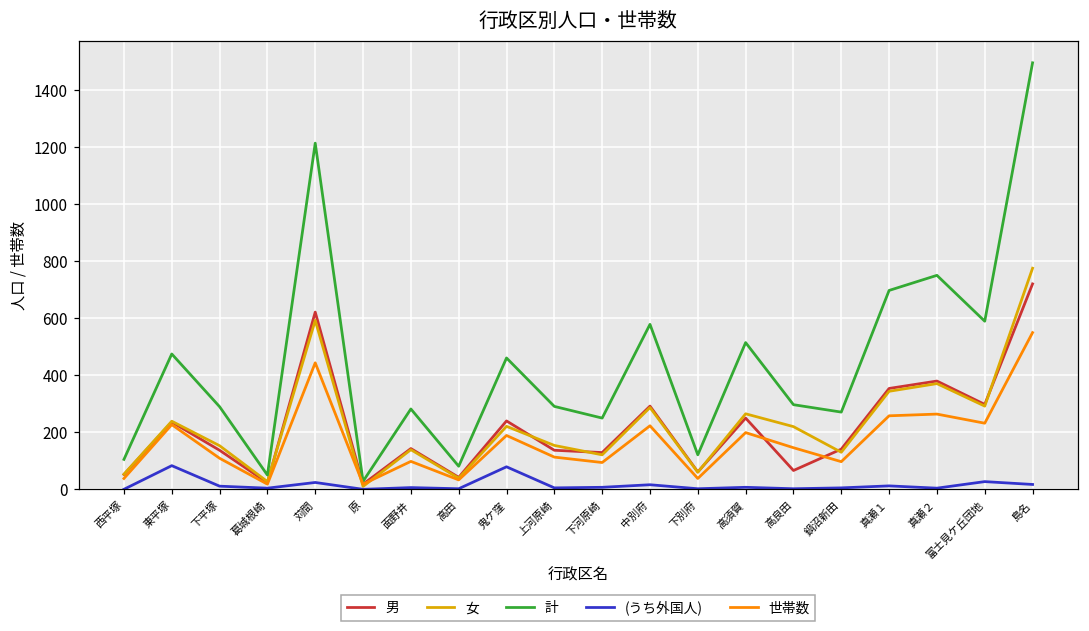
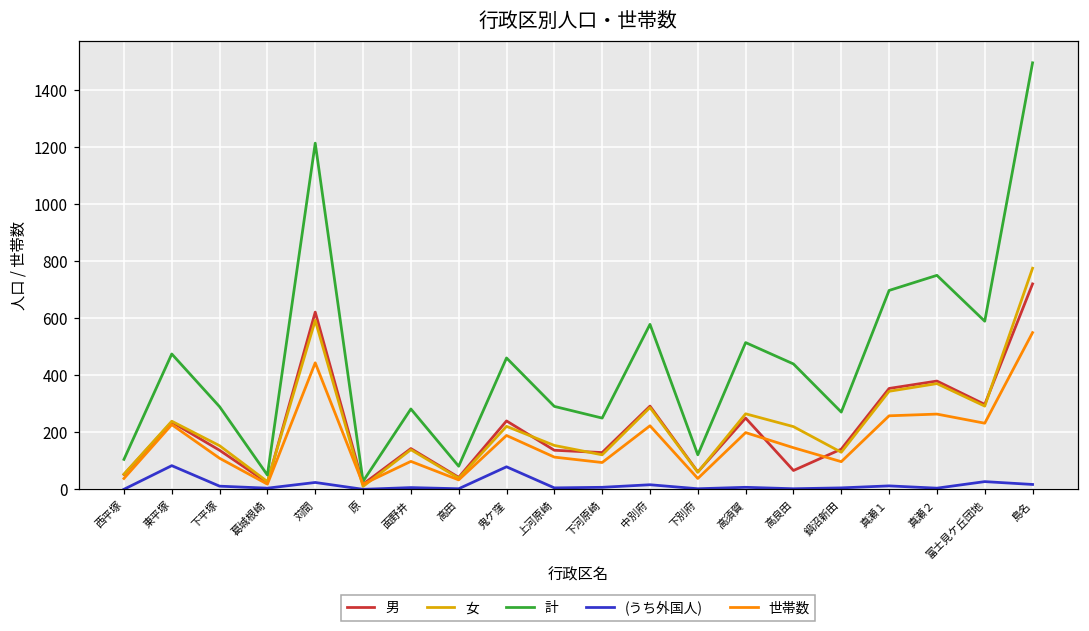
計, 高良田: 300 -> 440
